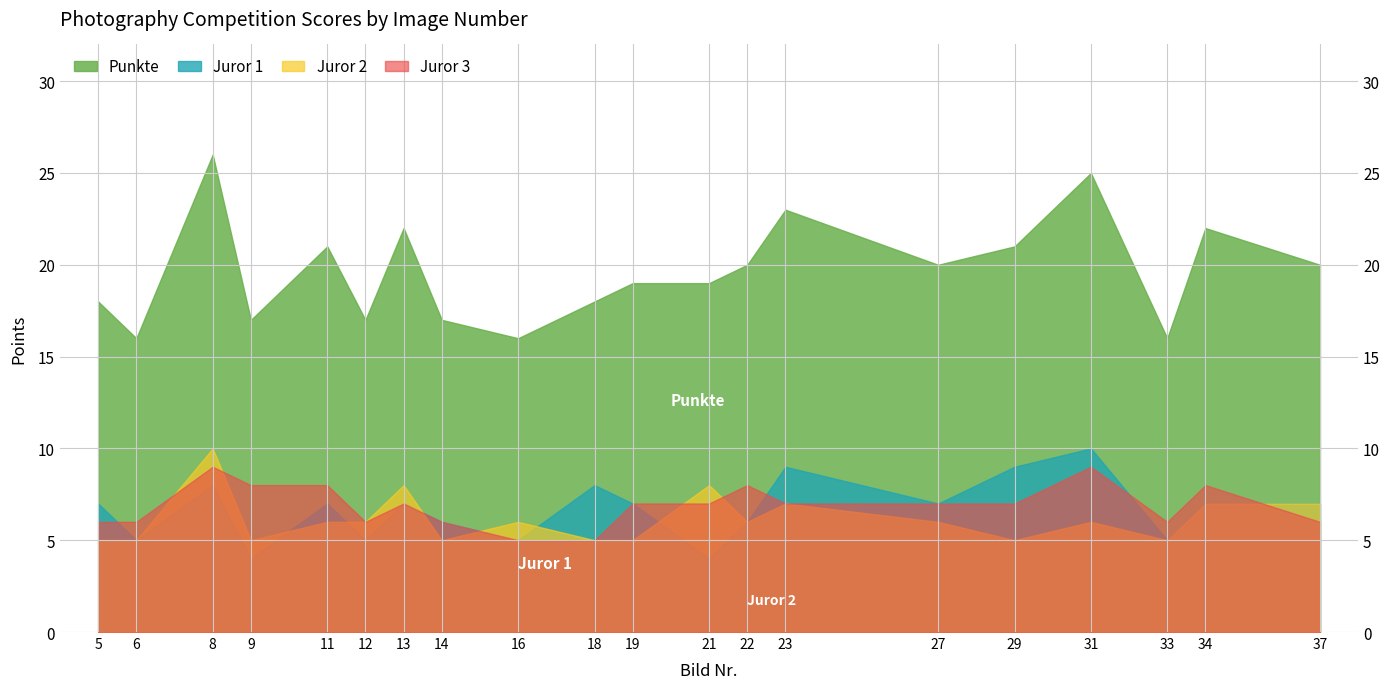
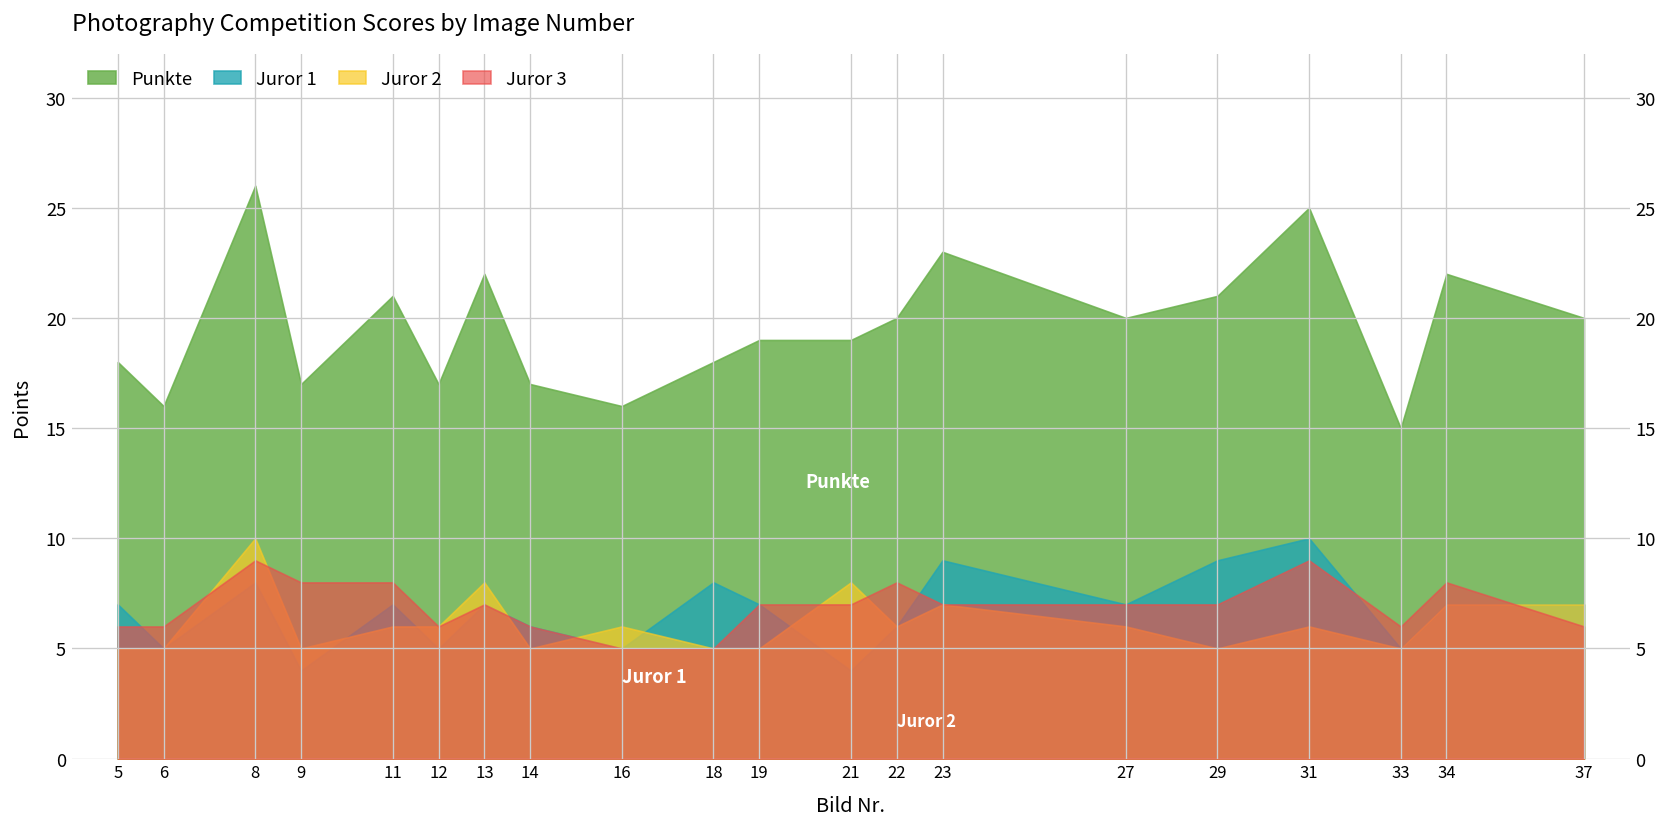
Punkte, 33: 16 -> 15
